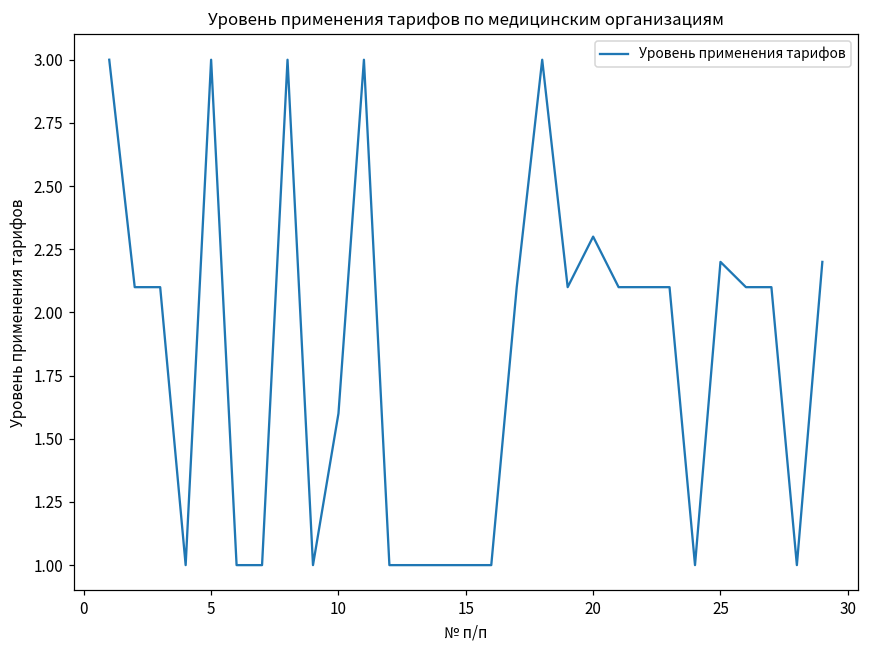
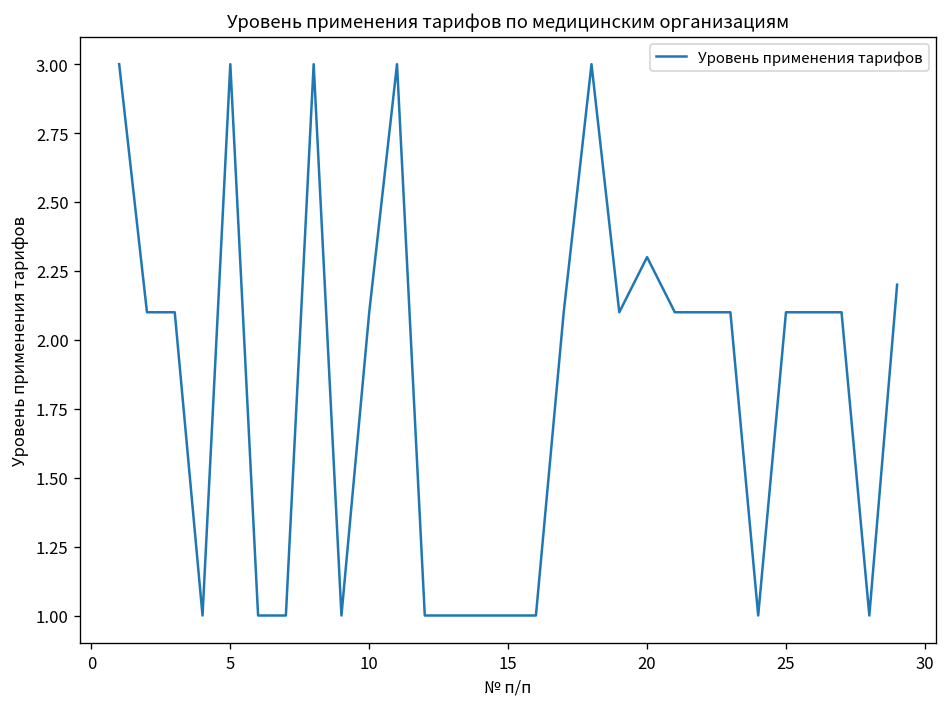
10: 1.6 -> 2.1
25: 2.2 -> 2.1
